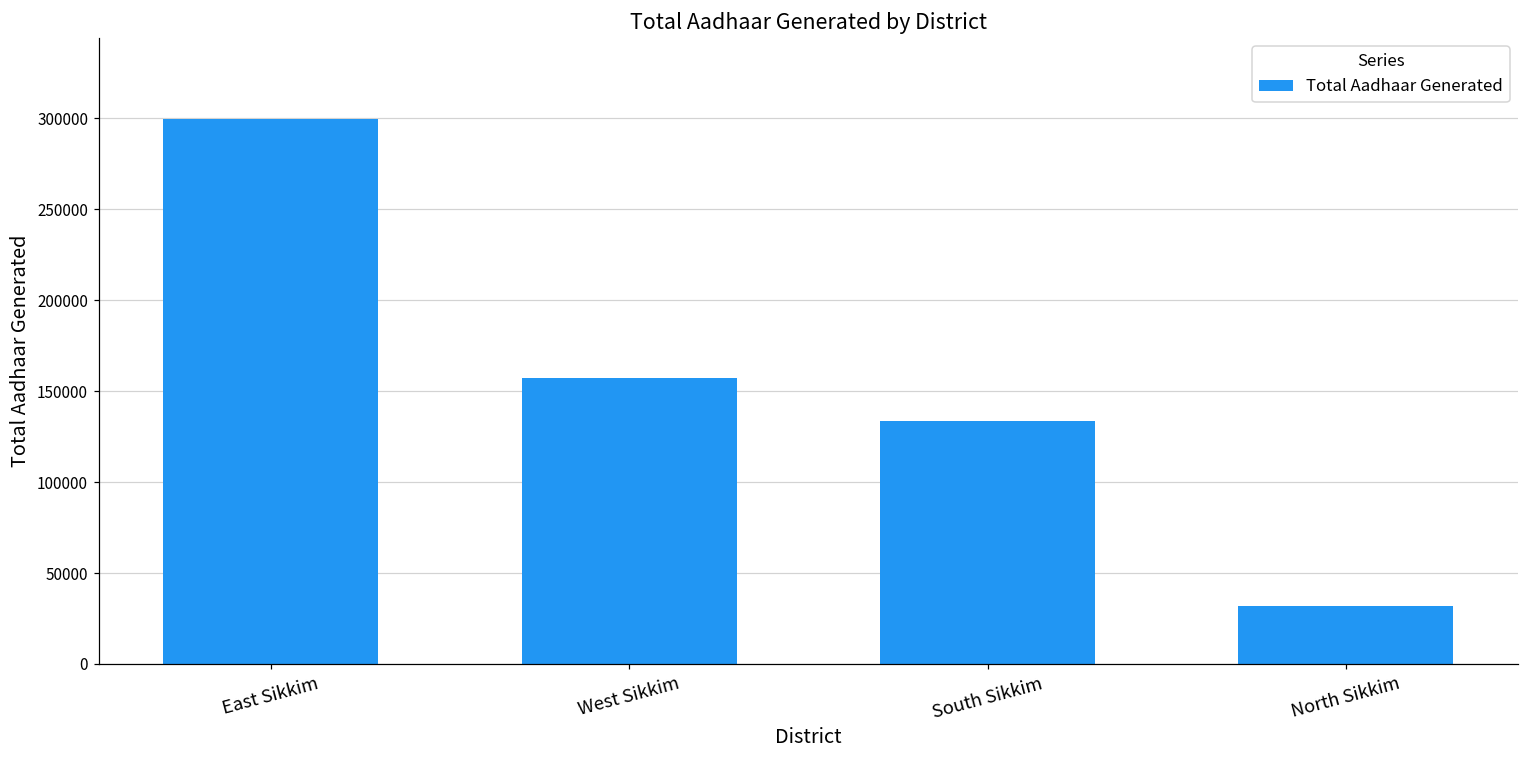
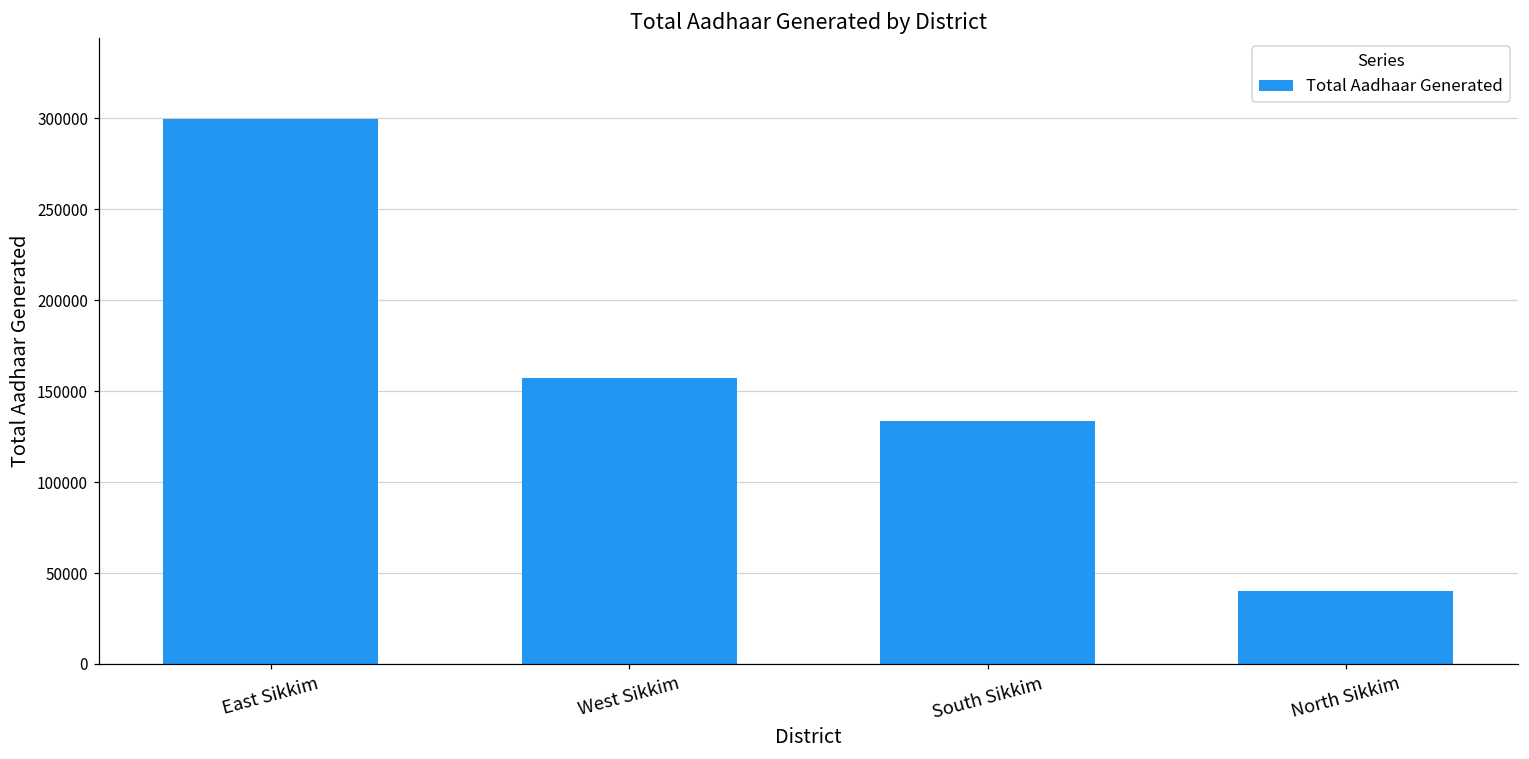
North Sikkim: 32000 -> 40000
